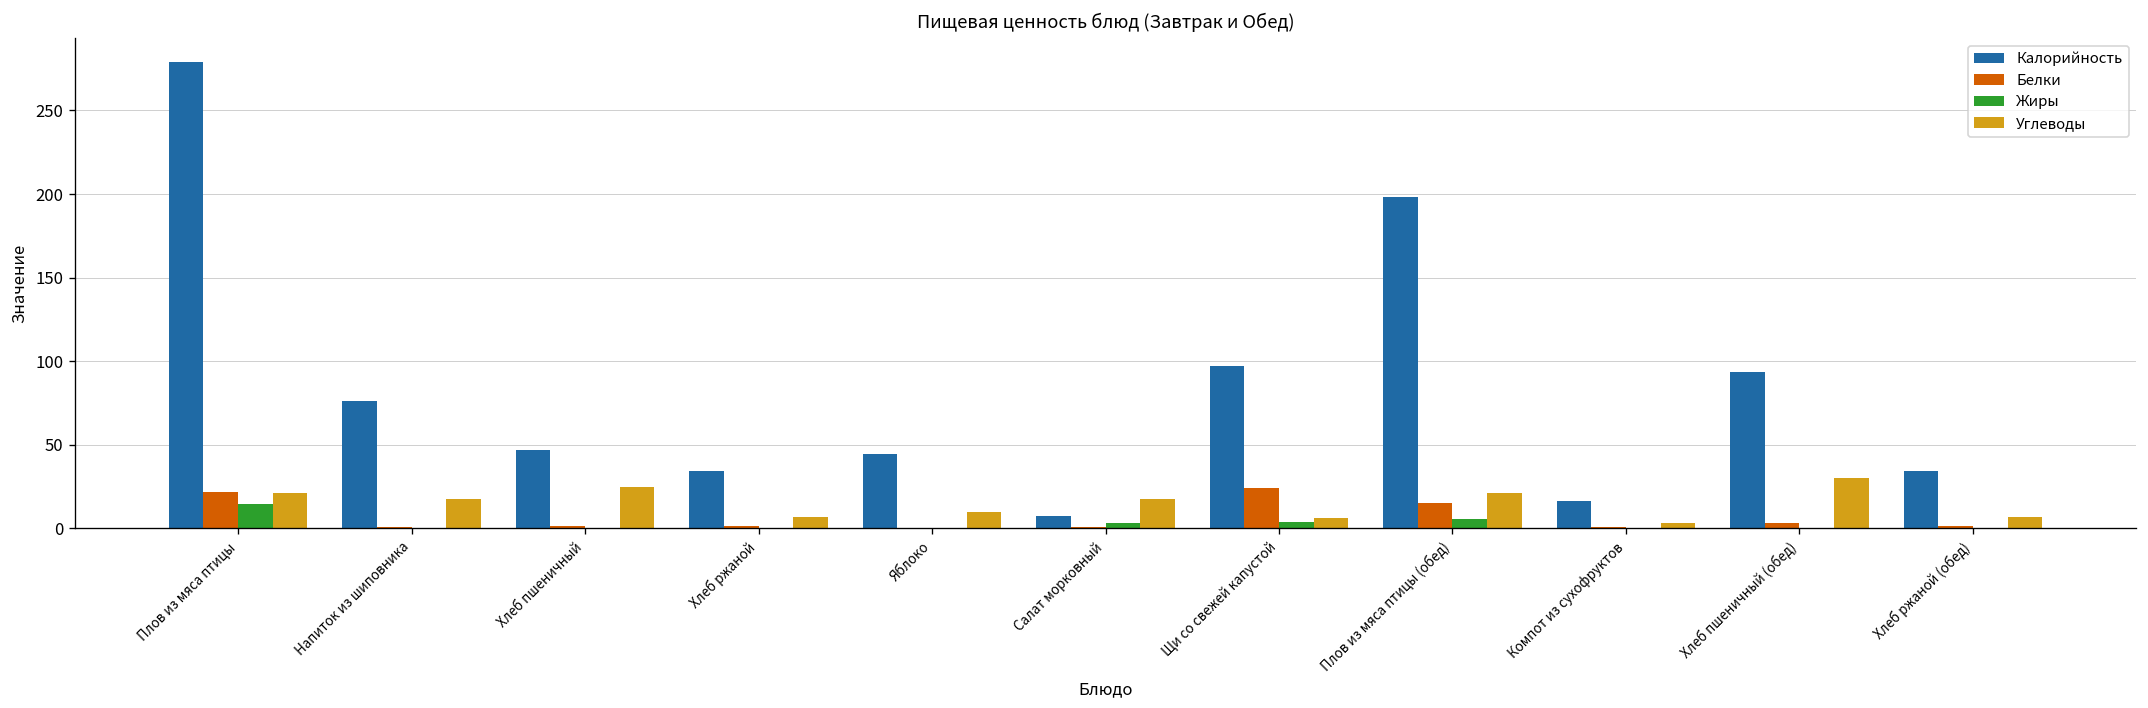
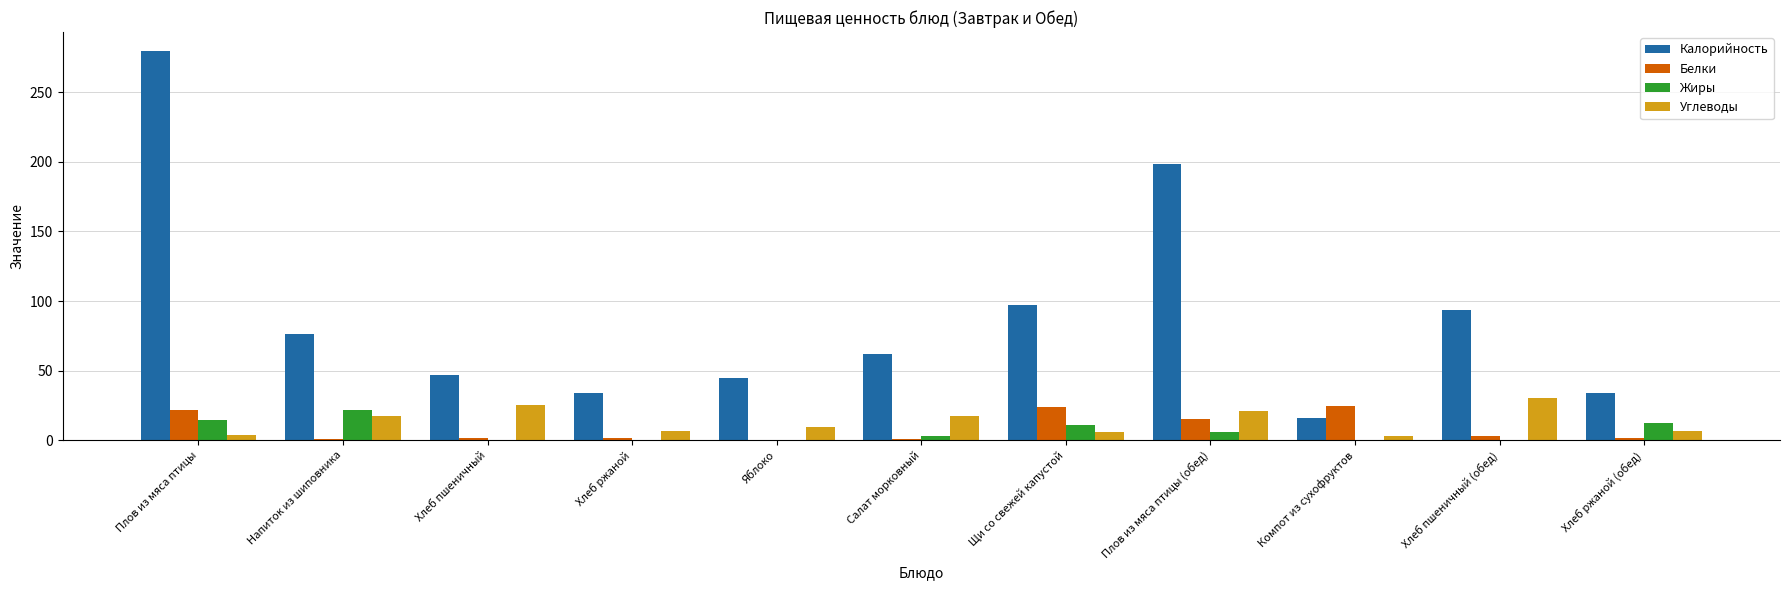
Углеводы, Плов из мяса птицы: 21 -> 4
Жиры, Напиток из шиповника: 0 -> 22
Калорийность, Салат морковный: 7 -> 62
Жиры, Щи со свежей капустой: 4 -> 11
Белки, Компот из сухофруктов: 1 -> 25
Жиры, Хлеб ржаной (обед): 0 -> 12
